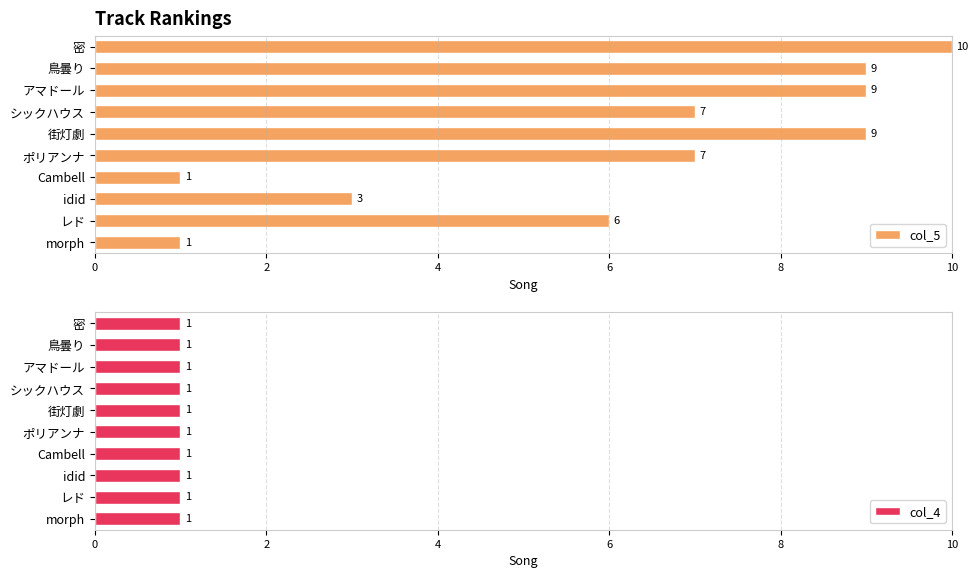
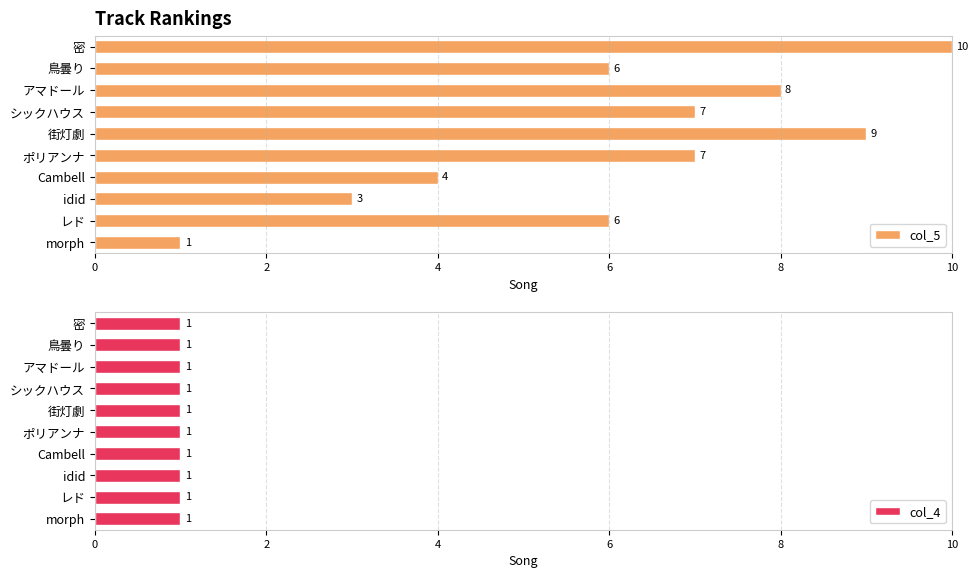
Track Rankings, 鳥曇り: 9 -> 6
Track Rankings, アマドール: 9 -> 8
Track Rankings, Cambell: 1 -> 4
